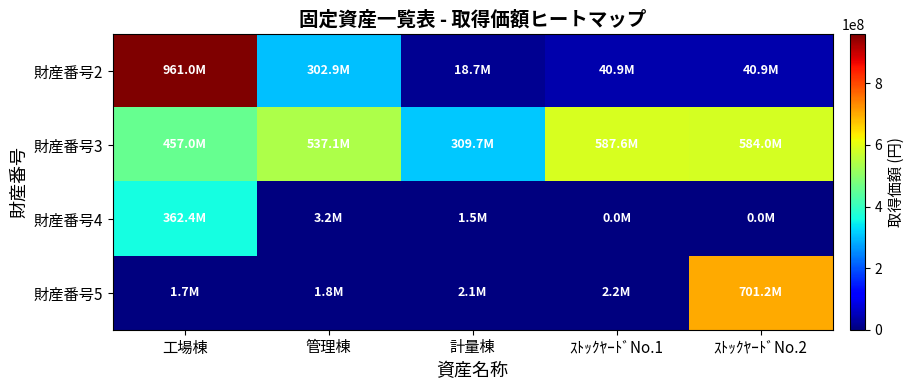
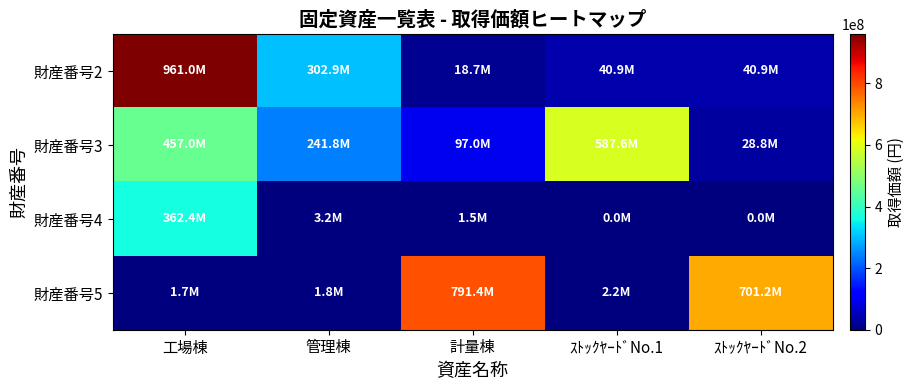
財産番号3, 管理棟: 537.1M -> 241.8M
財産番号3, 計量棟: 309.7M -> 97.0M
財産番号3, ｽﾄｯｸﾔｰﾄﾞNo.2: 584.0M -> 28.8M
財産番号5, 計量棟: 2.1M -> 791.4M
